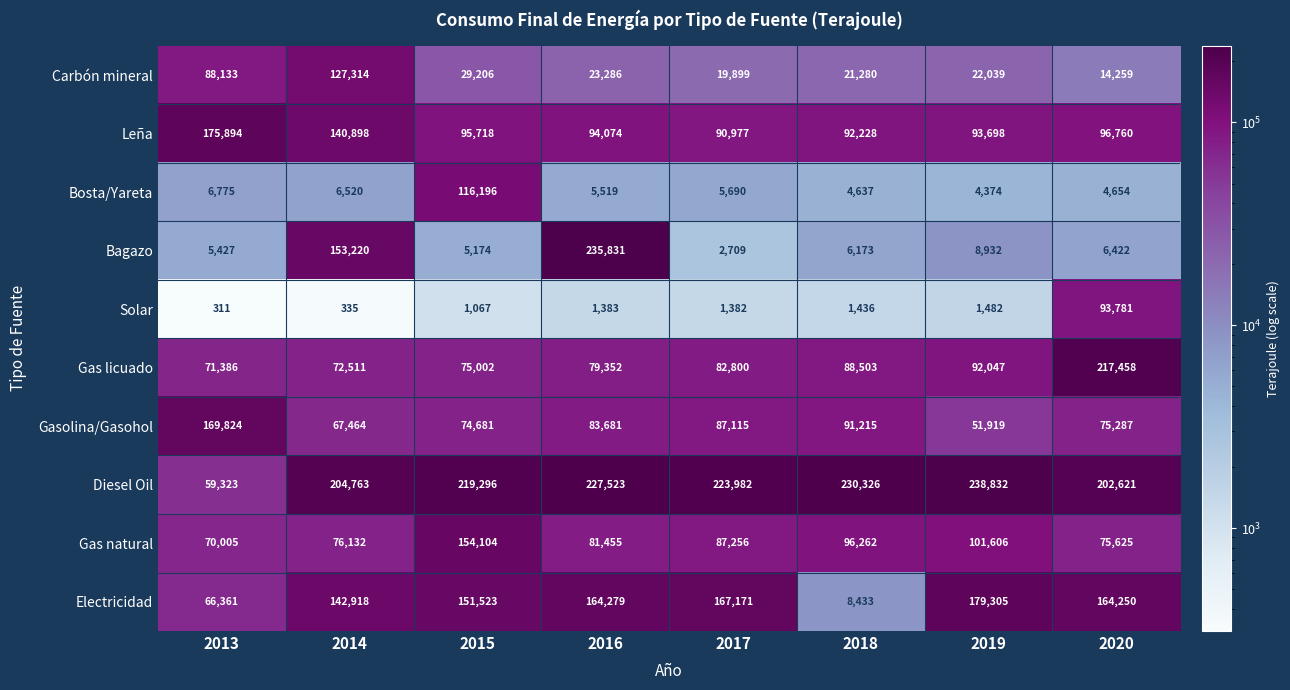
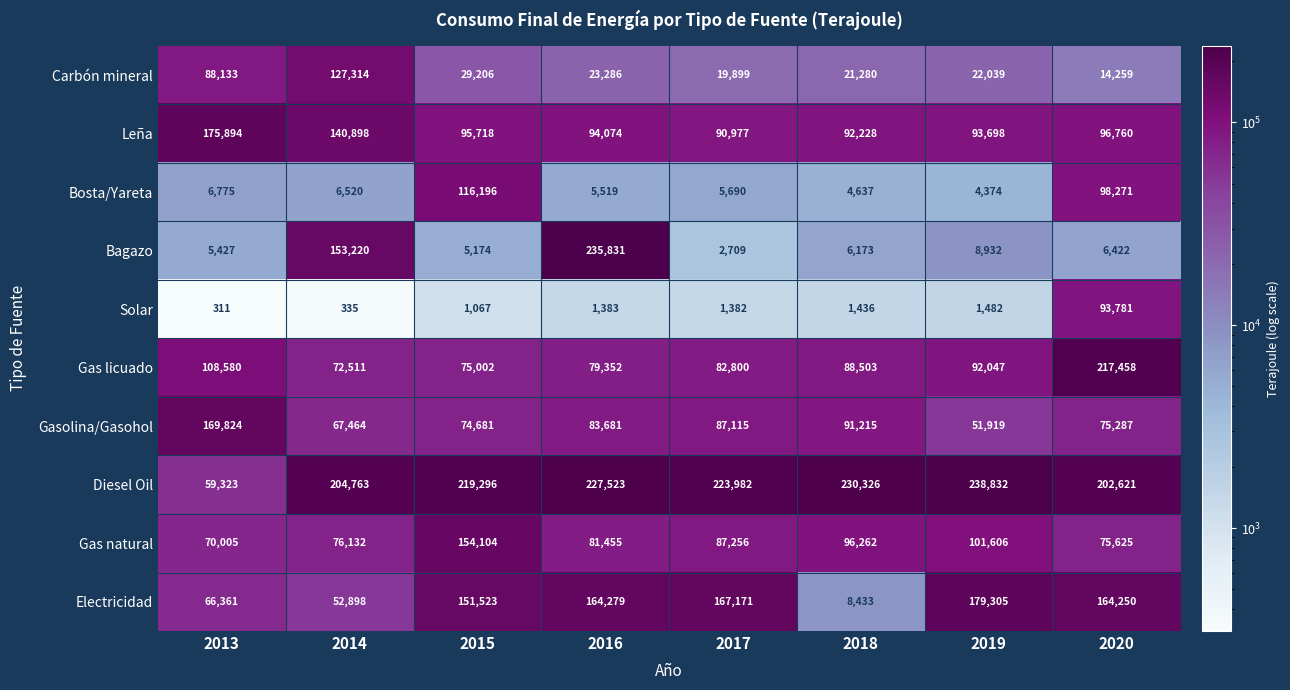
Bosta/Yareta, 2020: 4,654 -> 98,271
Gas licuado, 2013: 71,386 -> 108,580
Electricidad, 2014: 142,918 -> 52,898
